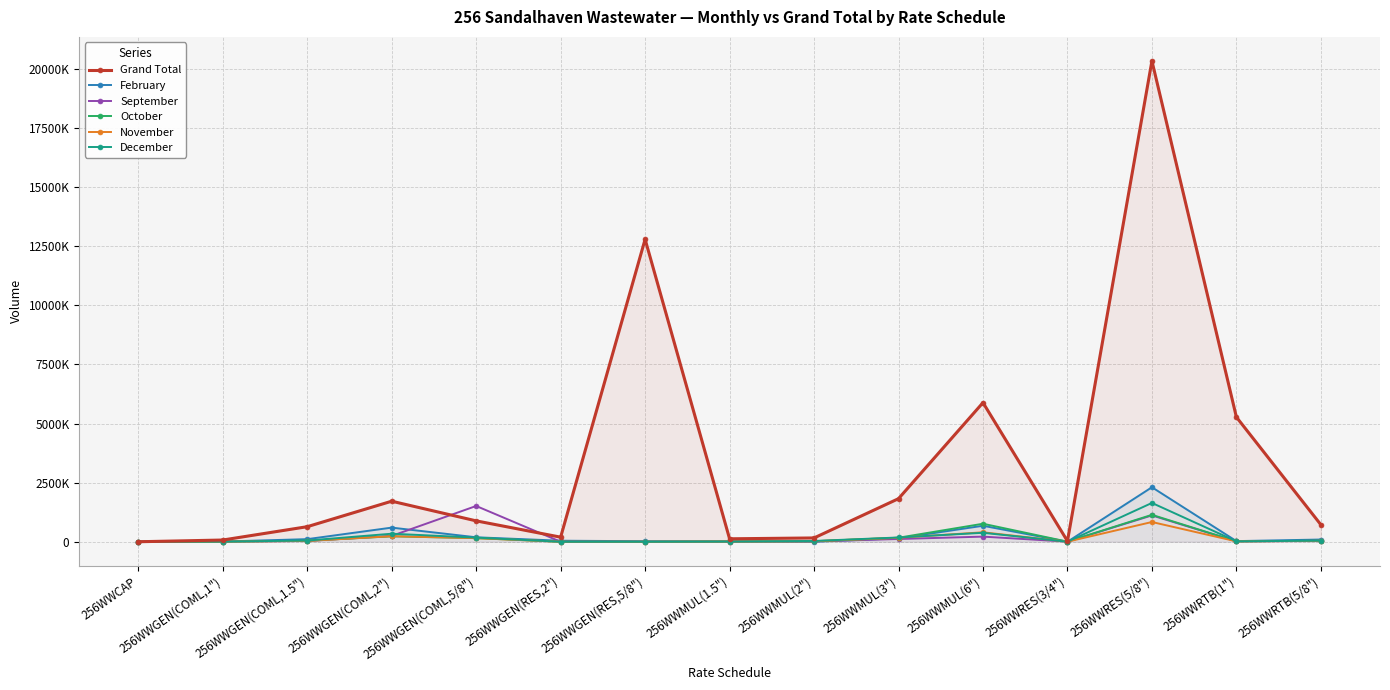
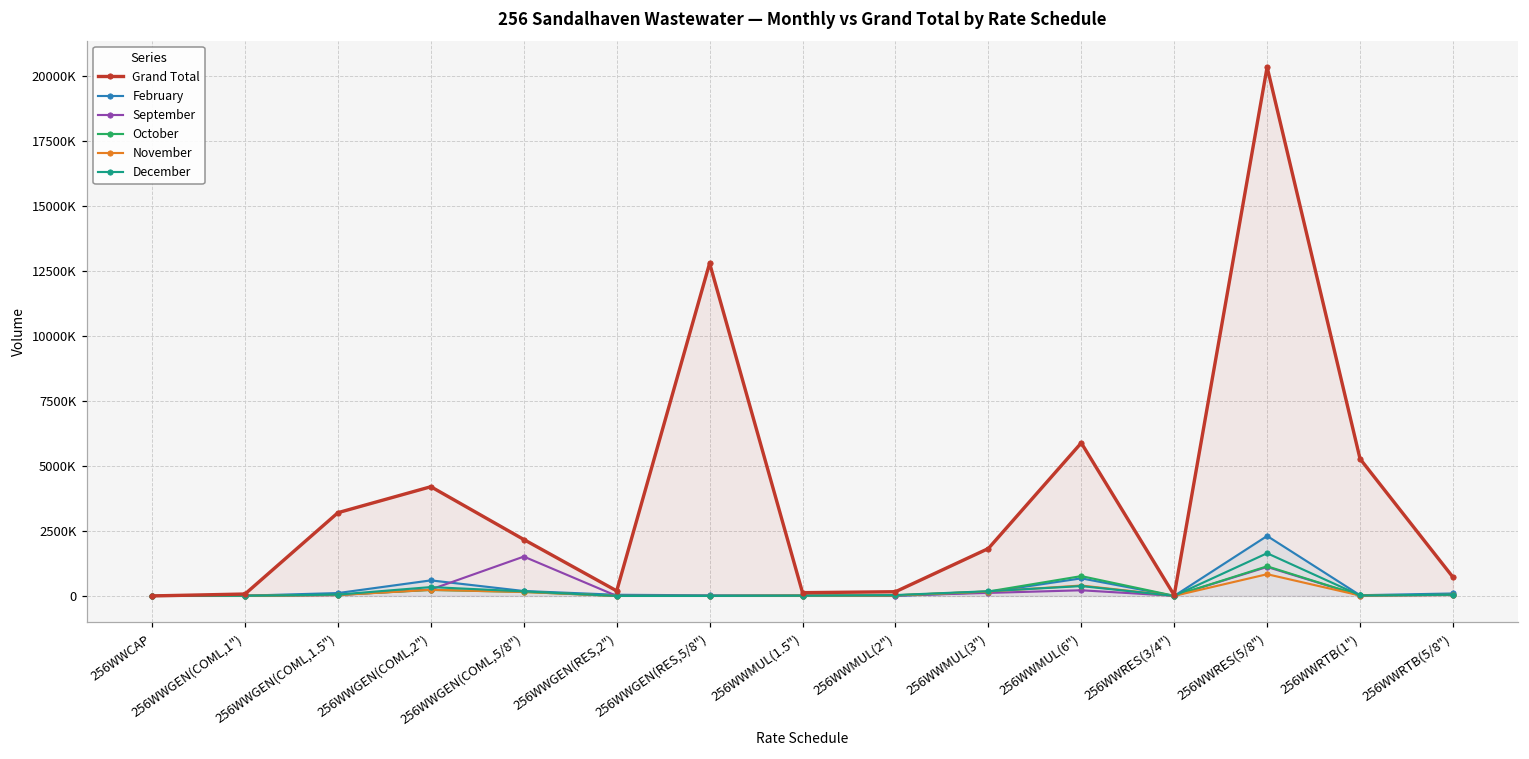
Grand Total, 256WWGEN(COML,1.5"): 600000 -> 3200000
Grand Total, 256WWGEN(COML,2"): 1700000 -> 4200000
Grand Total, 256WWGEN(COML,5/8"): 900000 -> 2200000
